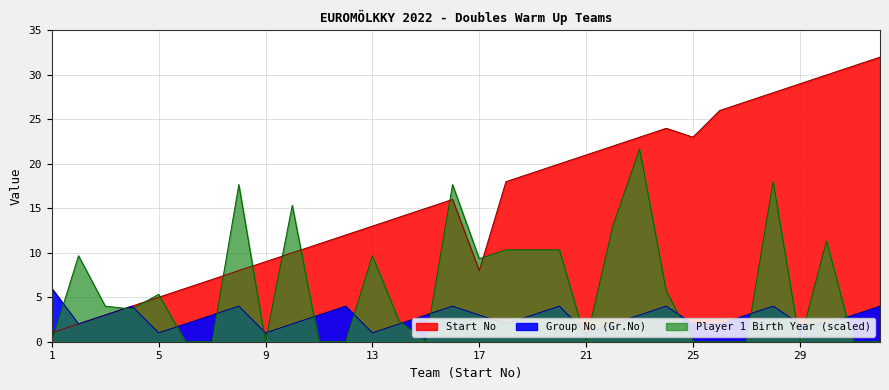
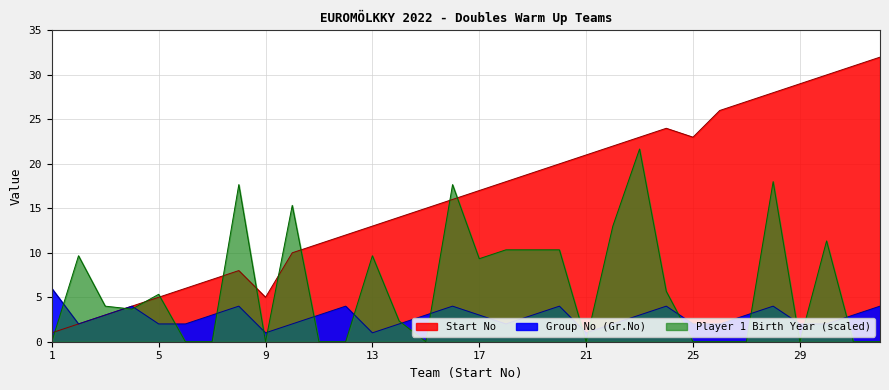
Group No (Gr.No), 5: 1 -> 2
Start No, 9: 9 -> 5
Start No, 17: 8 -> 17
